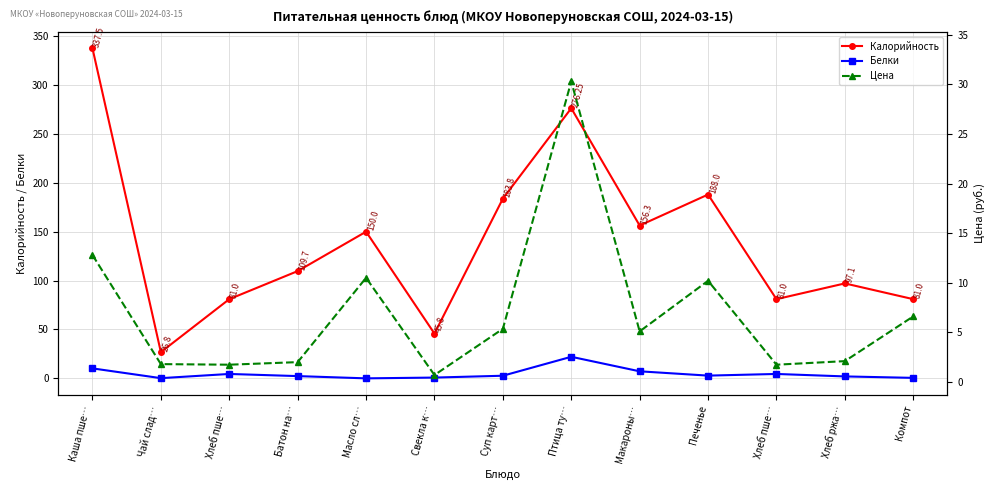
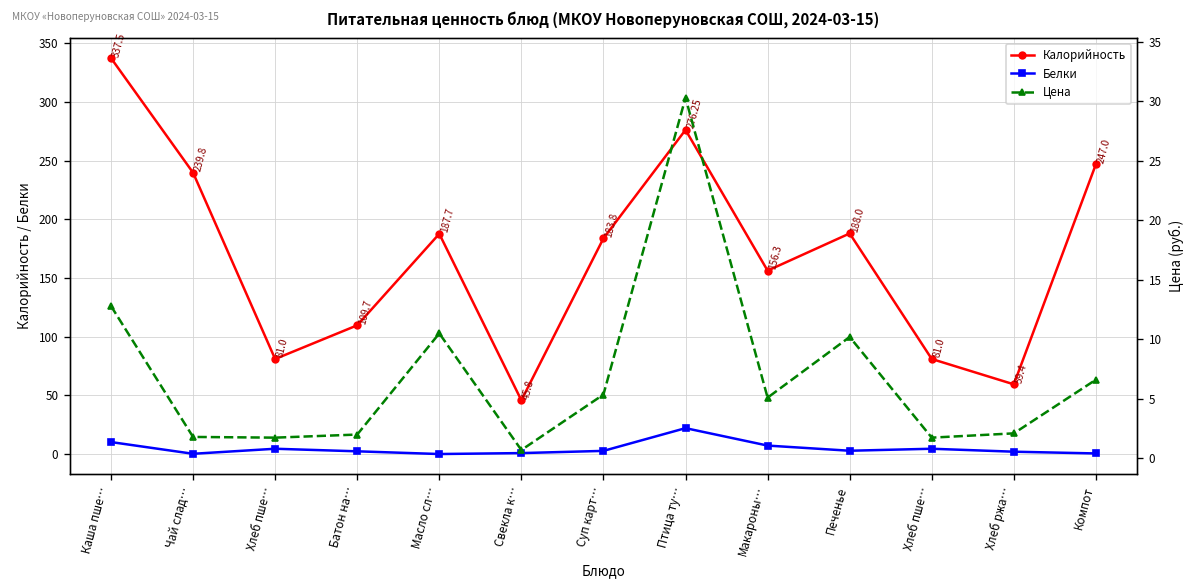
Калорийность, Чай слад…: 26.8 -> 239.8
Калорийность, Масло сл…: 150.0 -> 187.7
Калорийность, Хлеб ржа…: 97.1 -> 59.4
Калорийность, Компот: 81.0 -> 247.0
